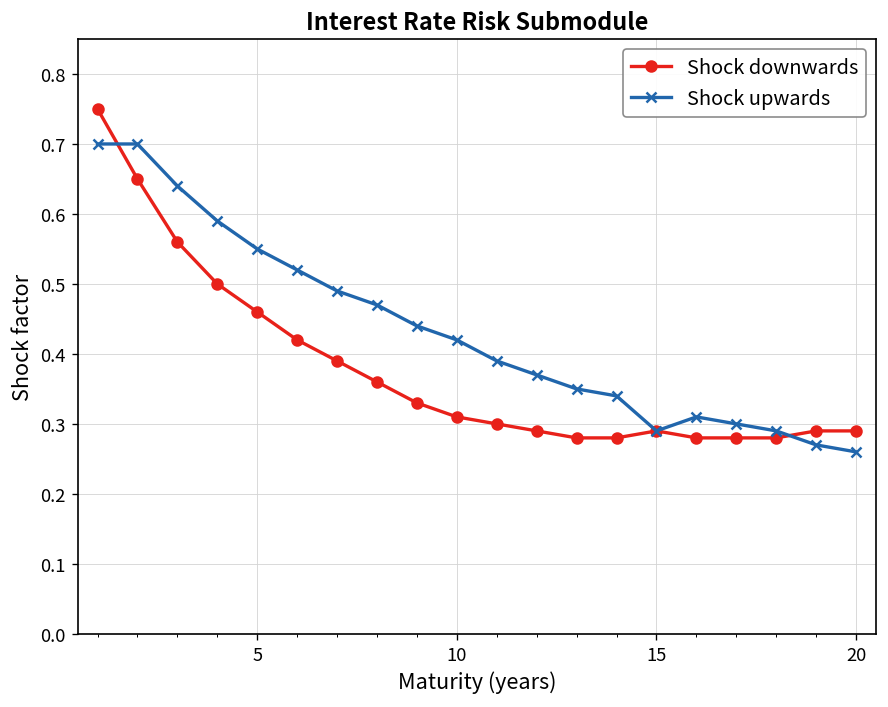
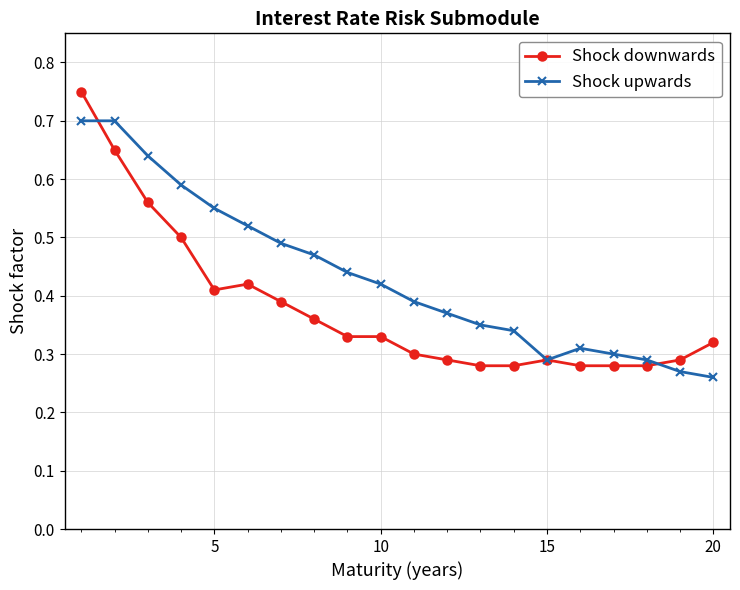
Shock downwards, 5: 0.46 -> 0.41
Shock downwards, 10: 0.31 -> 0.33
Shock downwards, 20: 0.29 -> 0.32
